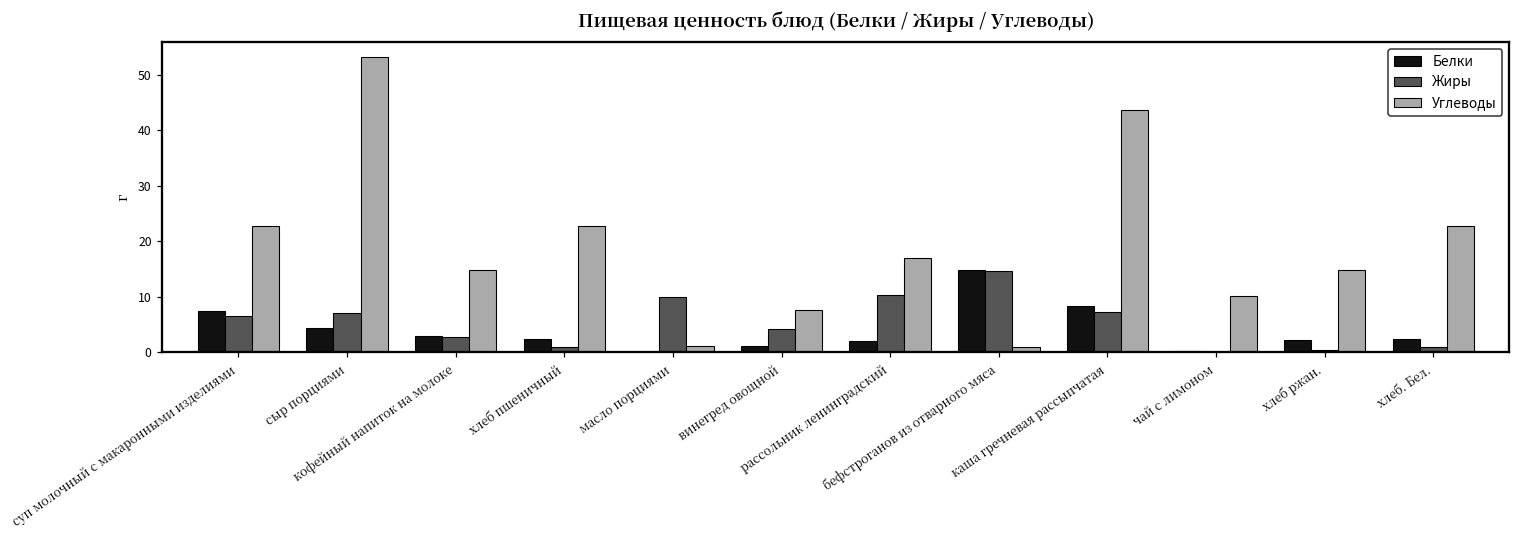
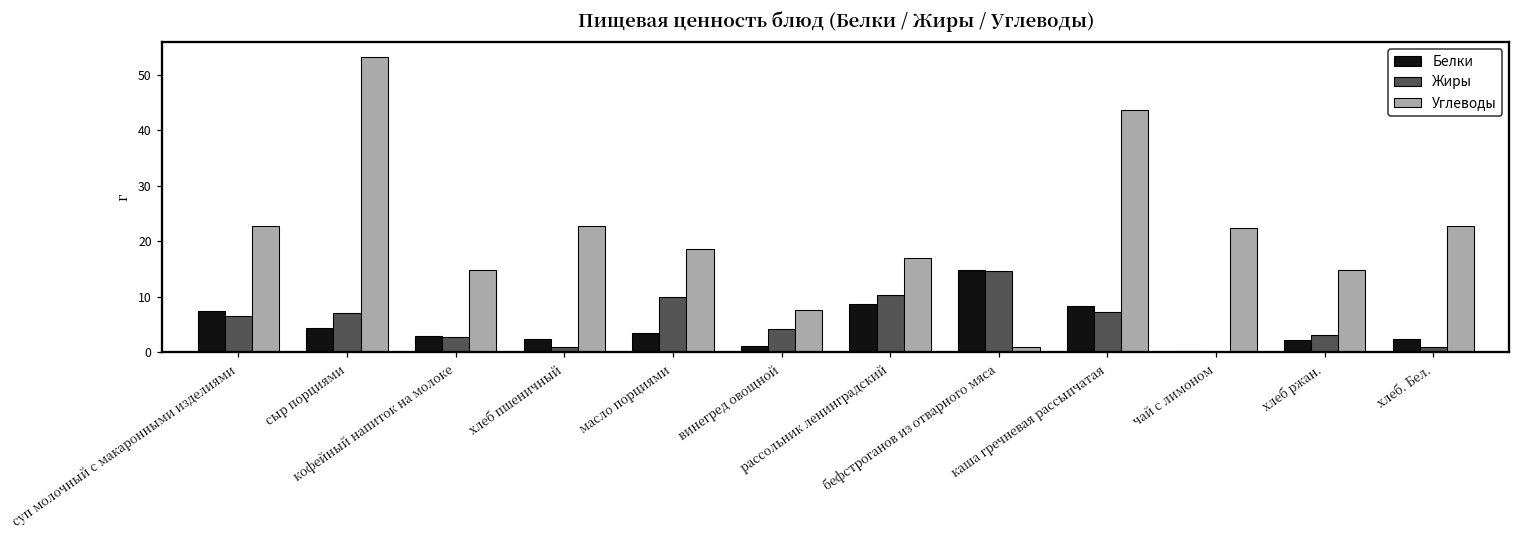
Белки, масло порциями: 0 -> 4
Углеводы, масло порциями: 1 -> 19
Белки, рассольник ленинградский: 2 -> 9
Углеводы, чай с лимоном: 10 -> 22
Жиры, хлеб ржан.: 0 -> 3
